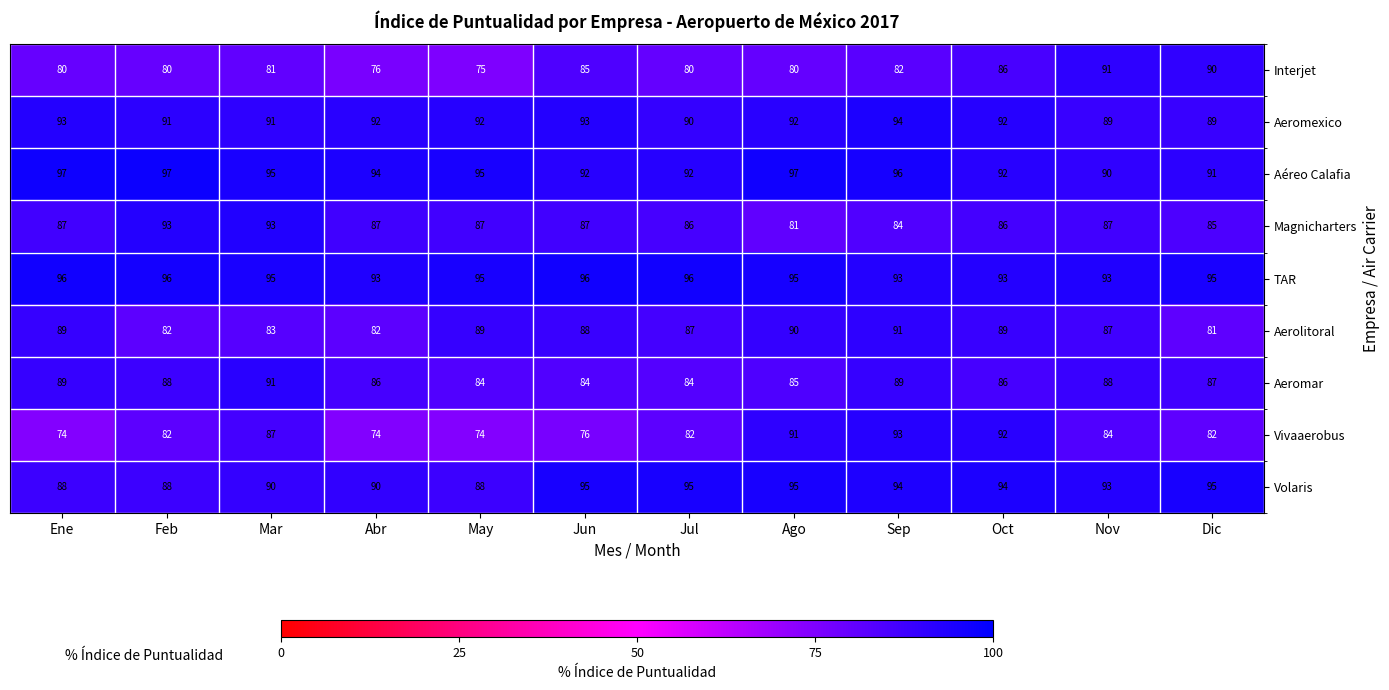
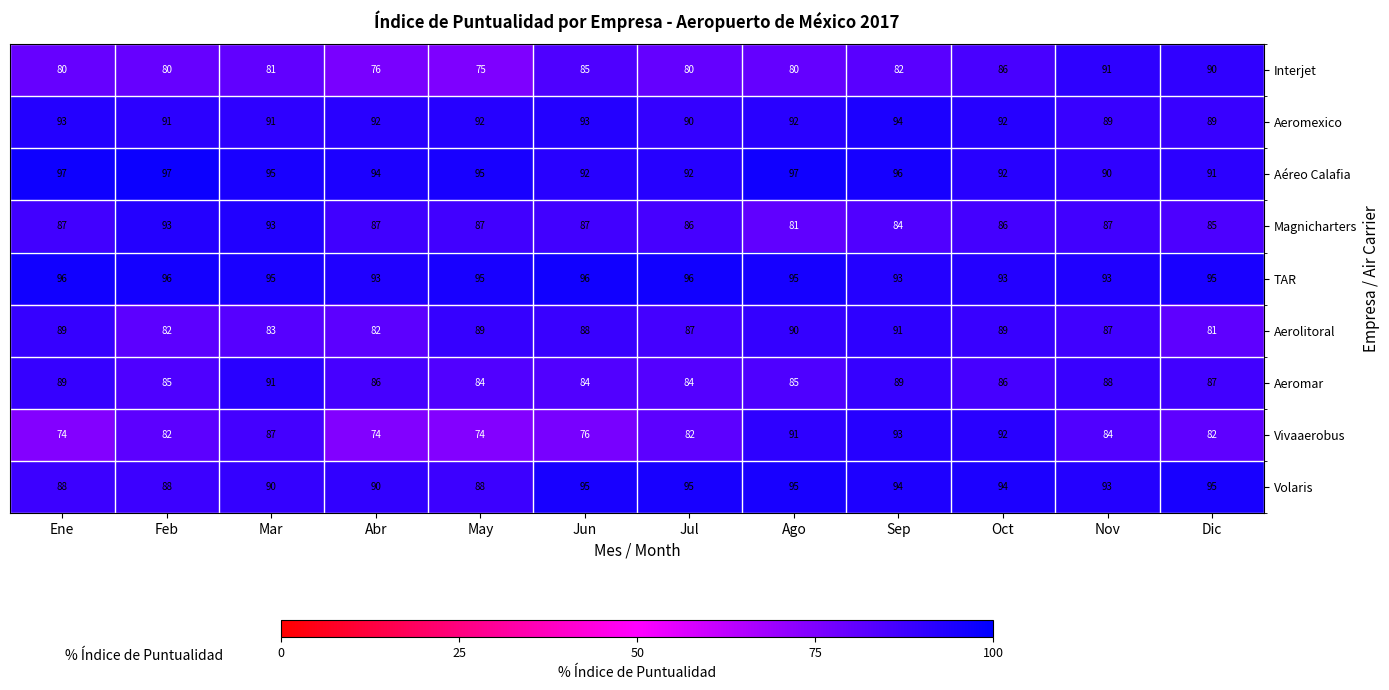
Aeromar, Feb: 88 -> 85
